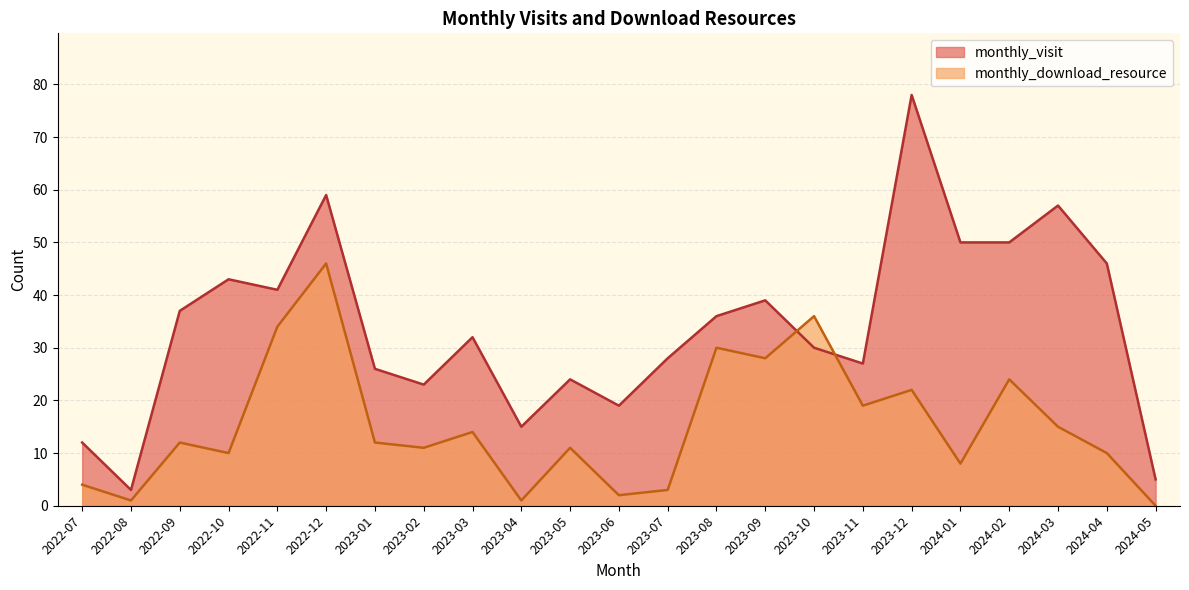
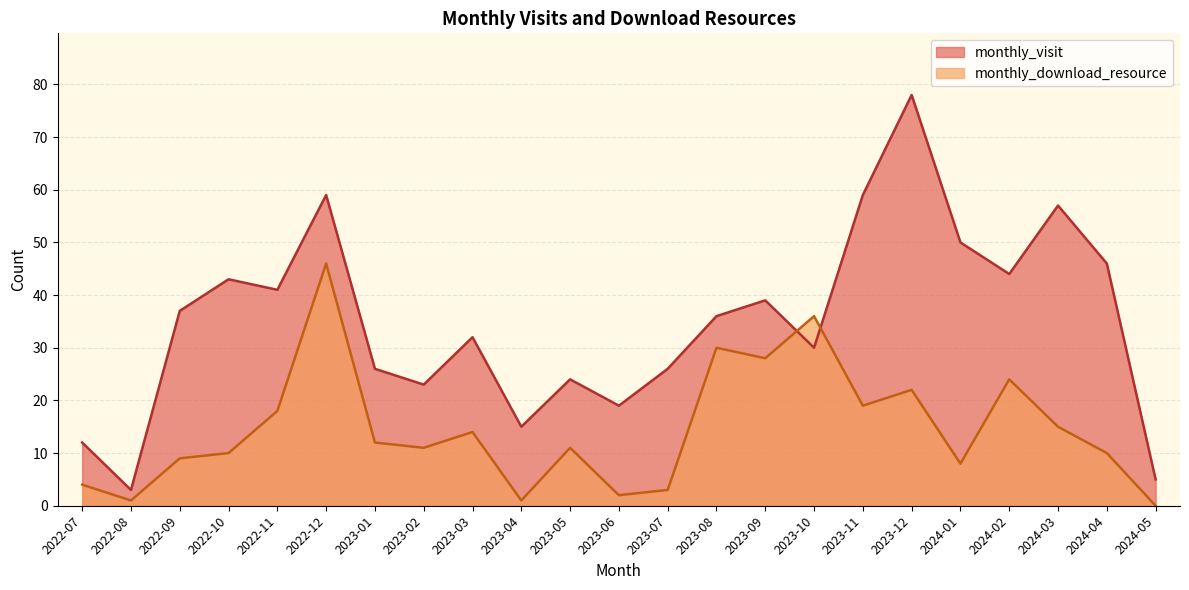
monthly_download_resource, 2022-09: 12 -> 9
monthly_download_resource, 2022-11: 34 -> 18
monthly_visit, 2023-07: 28 -> 26
monthly_visit, 2023-11: 27 -> 59
monthly_visit, 2024-02: 50 -> 44
